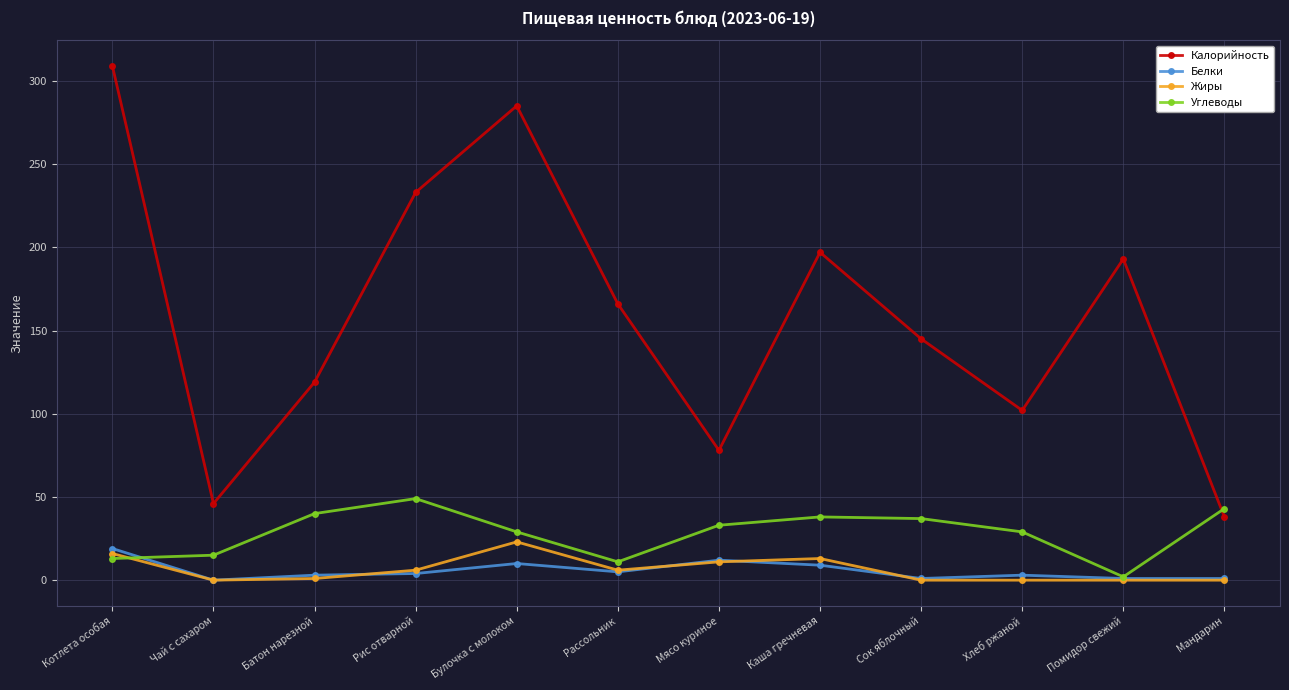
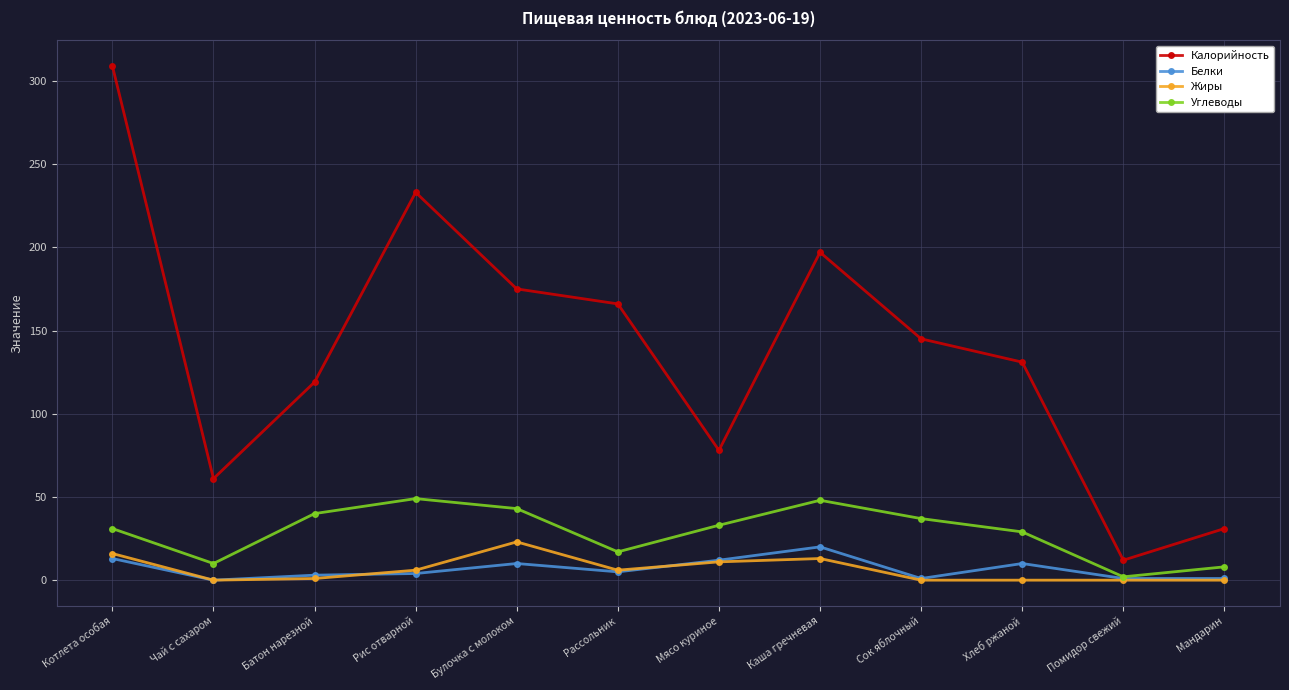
Белки, Котлета особая: 19 -> 13
Углеводы, Котлета особая: 13 -> 31
Калорийность, Чай с сахаром: 46 -> 61
Углеводы, Чай с сахаром: 15 -> 10
Калорийность, Булочка с молоком: 285 -> 175
Углеводы, Булочка с молоком: 29 -> 43
Углеводы, Рассольник: 11 -> 17
Белки, Каша гречневая: 9 -> 20
Углеводы, Каша гречневая: 38 -> 48
Калорийность, Хлеб ржаной: 102 -> 131
Белки, Хлеб ржаной: 3 -> 10
Калорийность, Помидор свежий: 193 -> 12
Калорийность, Мандарин: 38 -> 31
Углеводы, Мандарин: 43 -> 8
